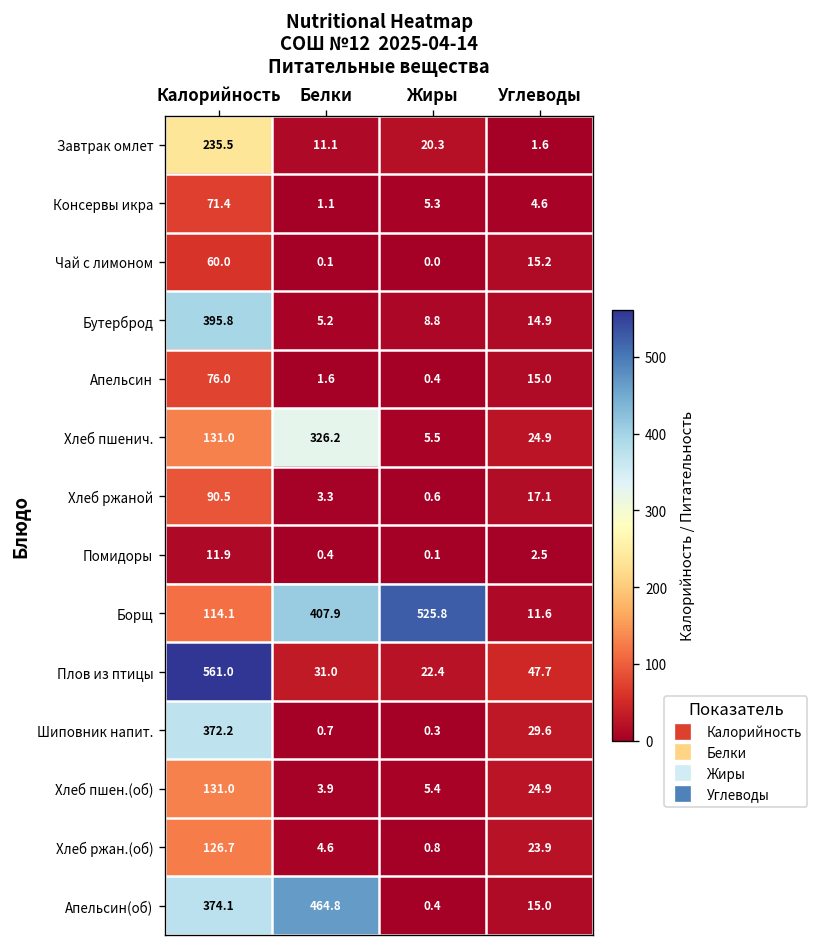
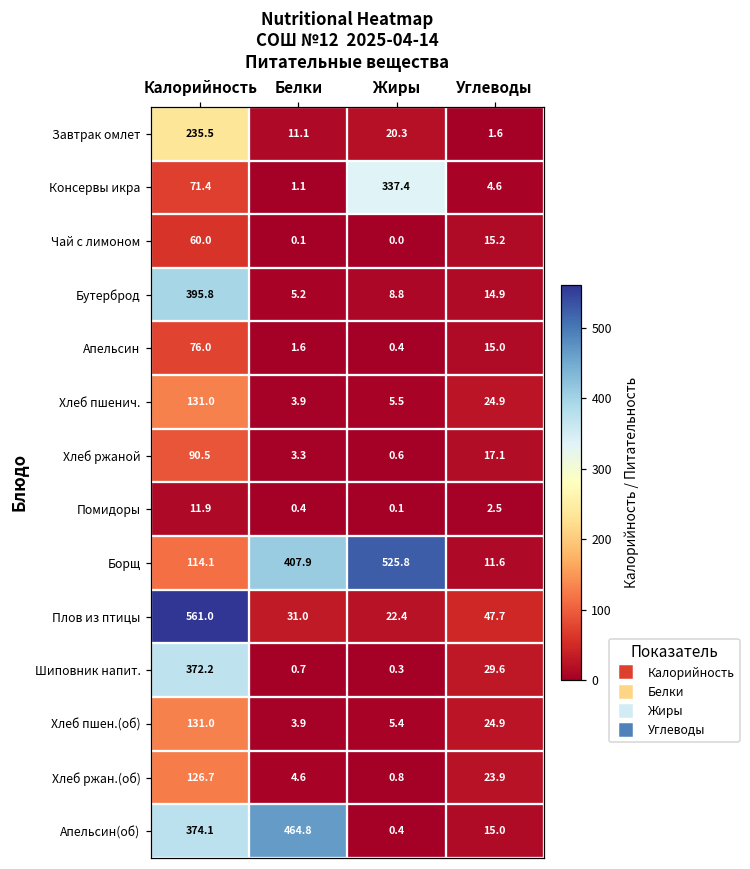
Консервы икра, Жиры: 5.3 -> 337.4
Хлеб пшенич., Белки: 326.2 -> 3.9
